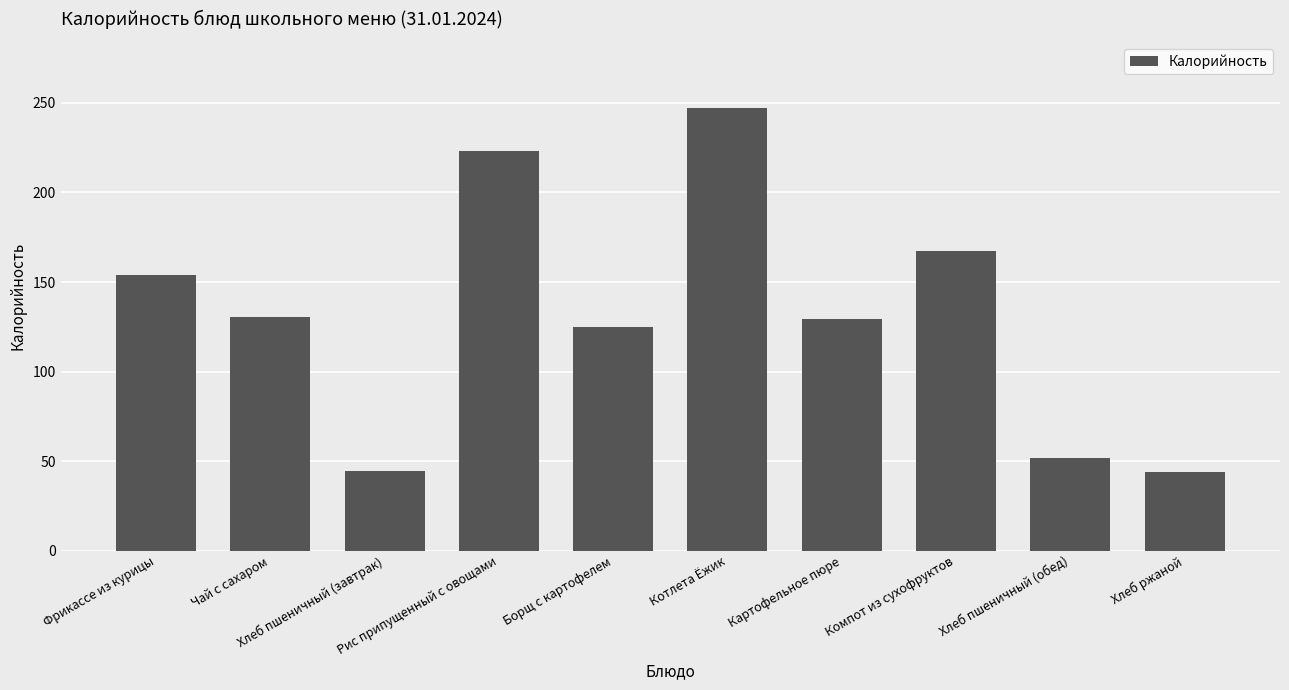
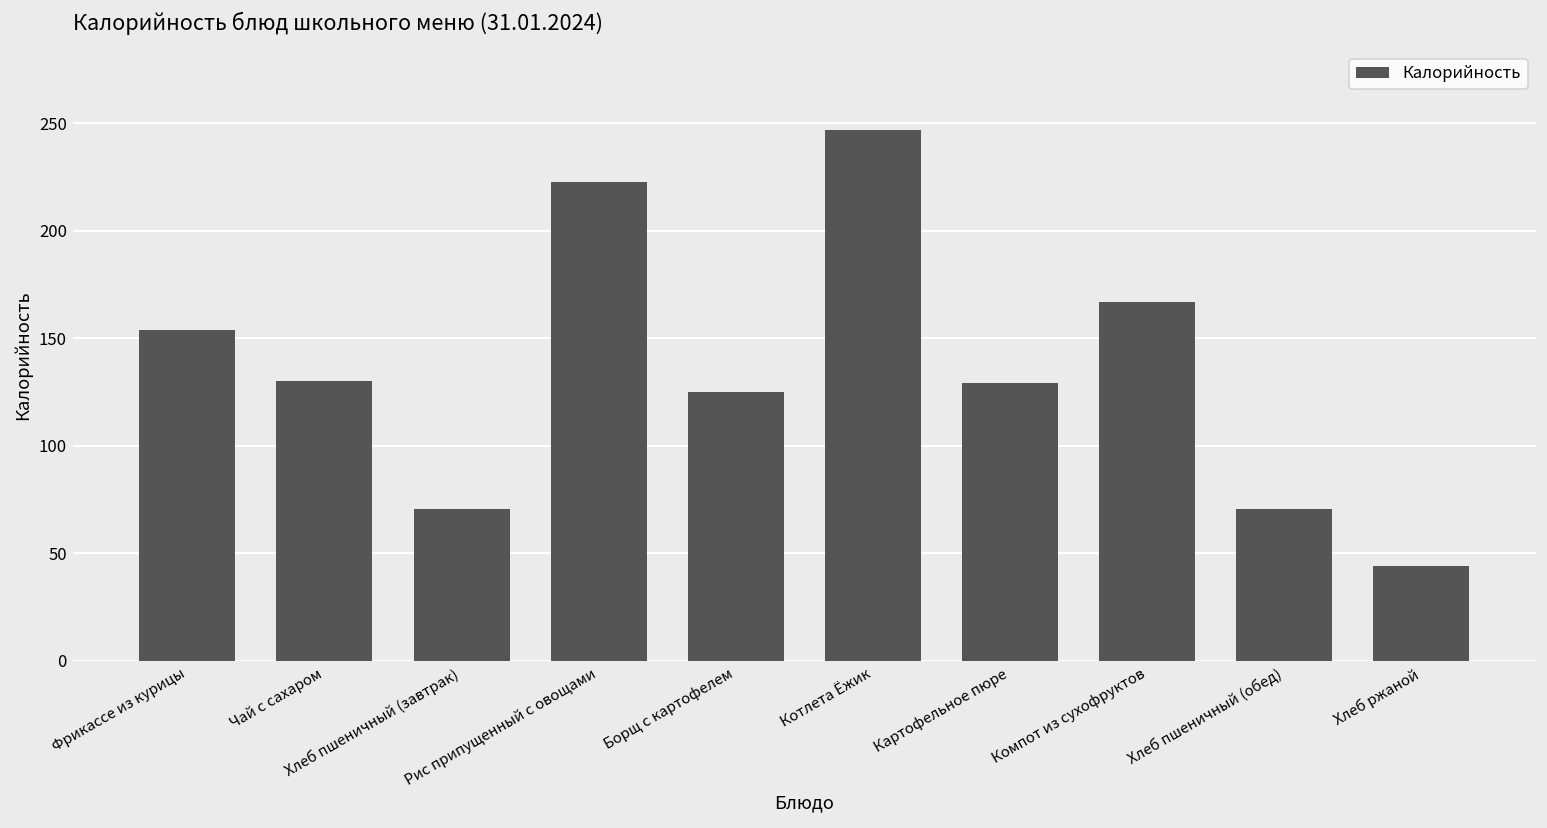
Хлеб пшеничный (завтрак): 44 -> 71
Хлеб пшеничный (обед): 52 -> 71
